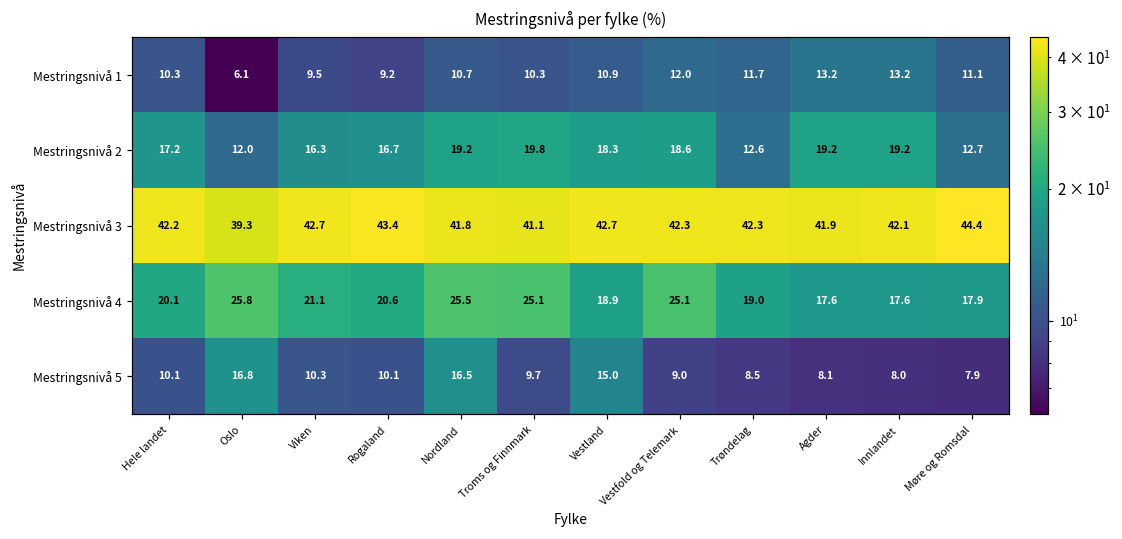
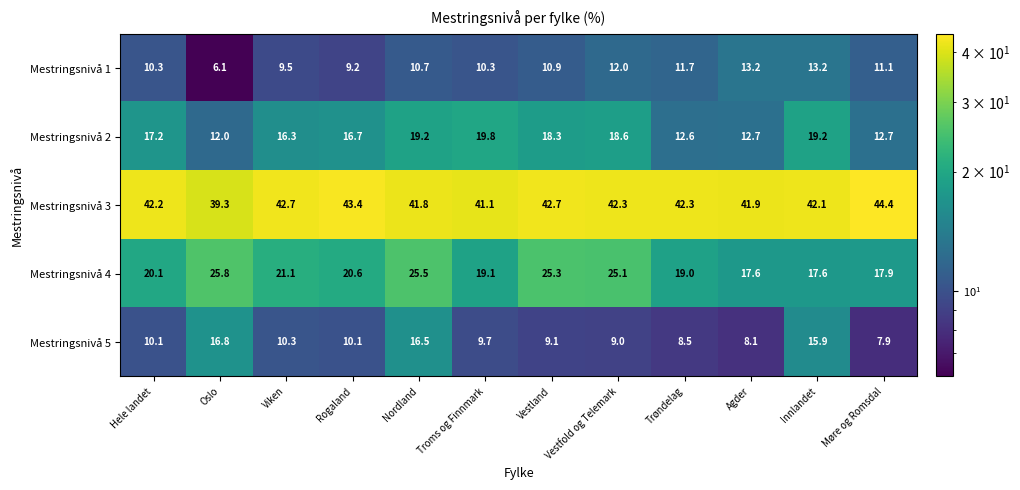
Mestringsnivå 2, Agder: 19.2 -> 12.7
Mestringsnivå 4, Troms og Finnmark: 25.1 -> 19.1
Mestringsnivå 4, Vestland: 18.9 -> 25.3
Mestringsnivå 5, Vestland: 15.0 -> 9.1
Mestringsnivå 5, Innlandet: 8.0 -> 15.9
